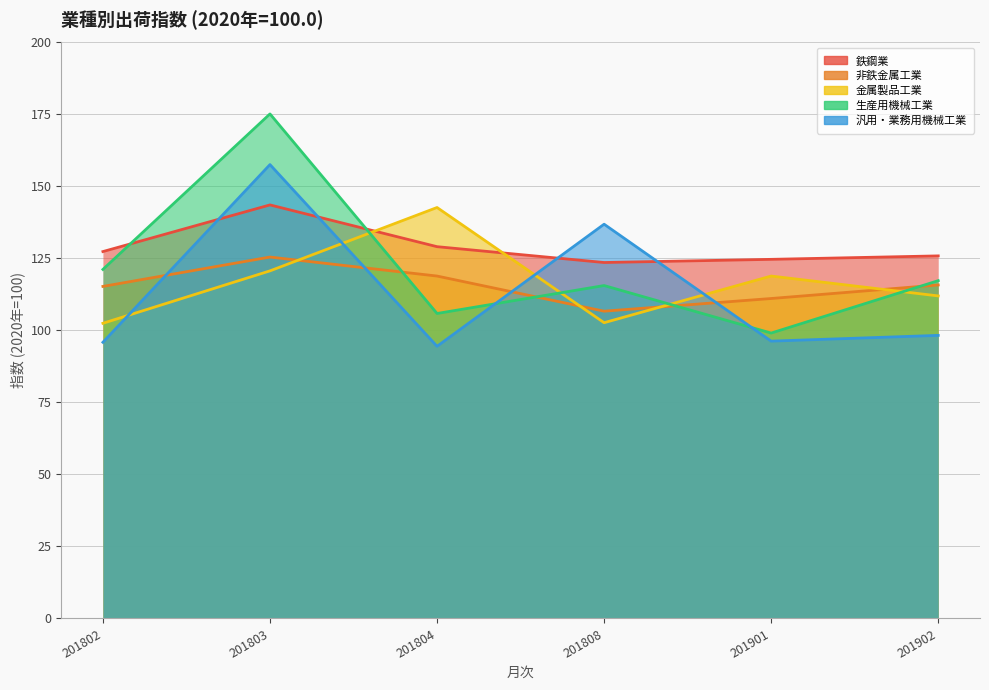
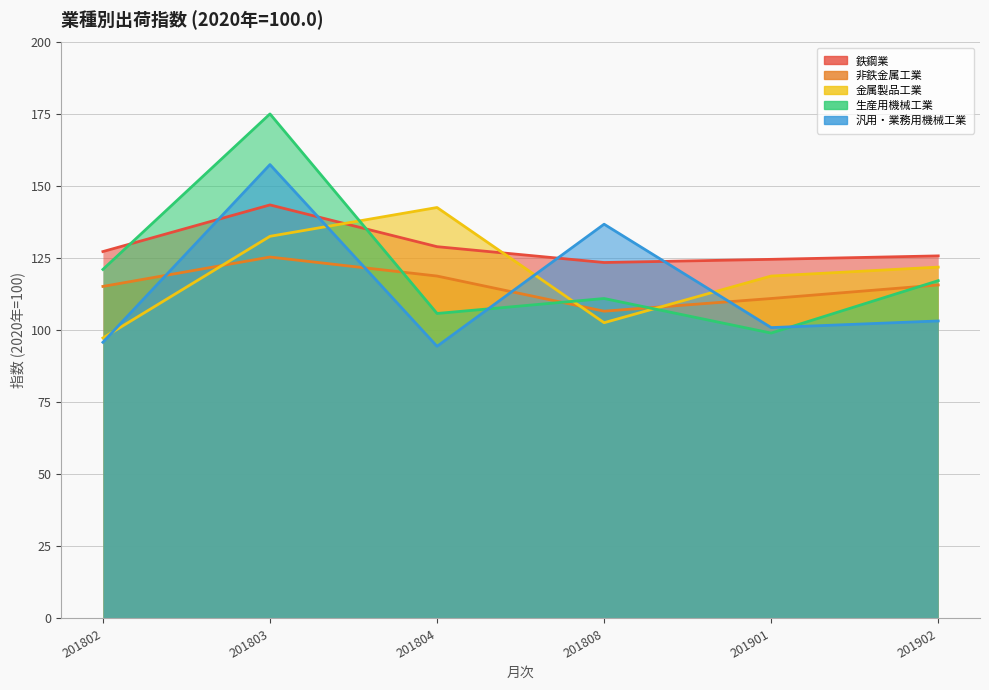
金属製品工業, 201802: 103 -> 97
金属製品工業, 201803: 121 -> 133
生産用機械工業, 201808: 116 -> 111
汎用・業務用機械工業, 201901: 96 -> 101
金属製品工業, 201902: 112 -> 122
汎用・業務用機械工業, 201902: 98 -> 103
